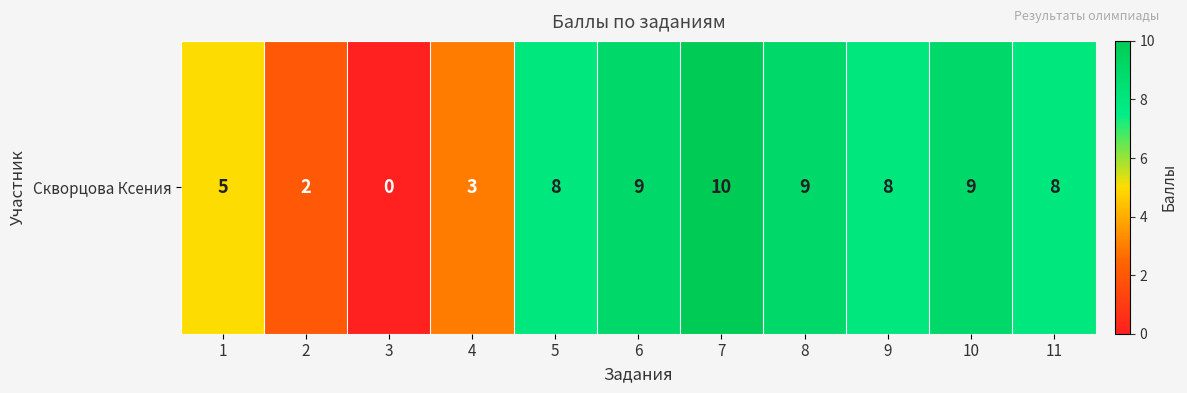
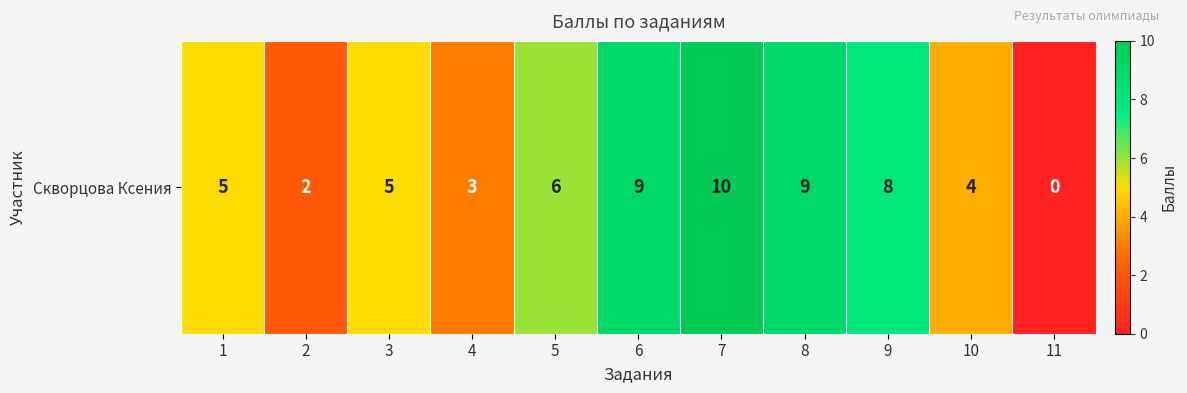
Скворцова Ксения, 3: 0 -> 5
Скворцова Ксения, 5: 8 -> 6
Скворцова Ксения, 10: 9 -> 4
Скворцова Ксения, 11: 8 -> 0
